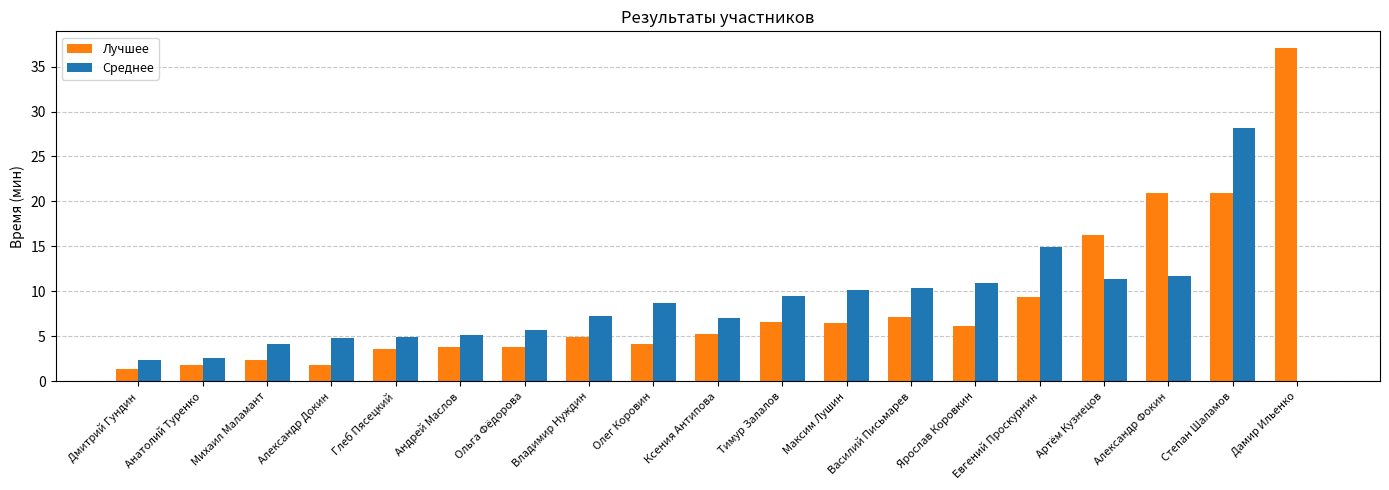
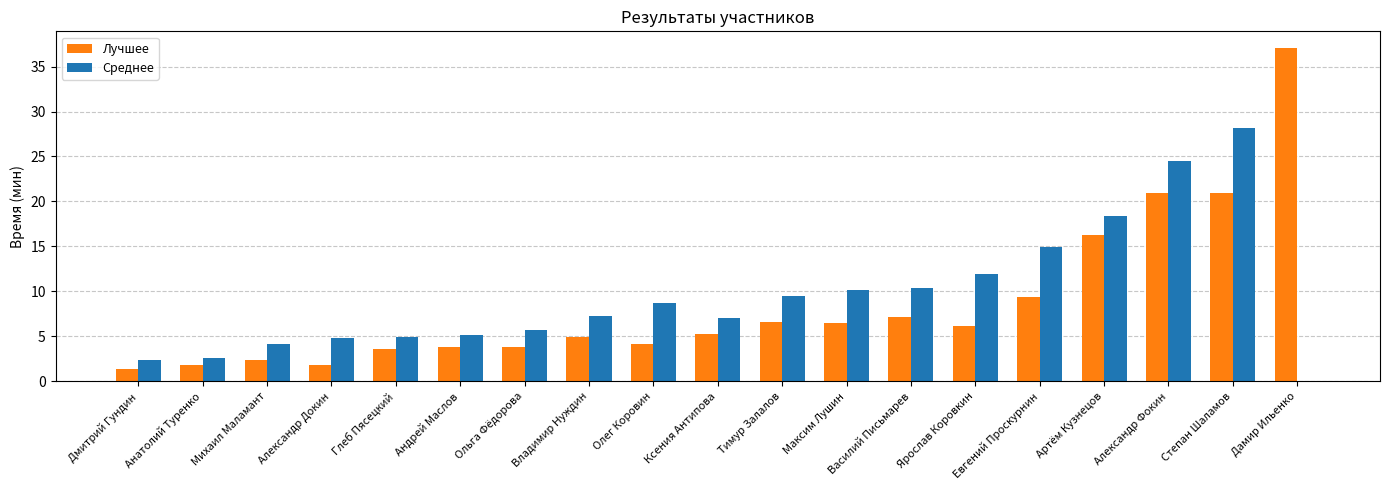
Среднее, Ярослав Коровкин: 11 -> 12
Среднее, Артём Кузнецов: 11 -> 18
Среднее, Александр Фокин: 12 -> 25
